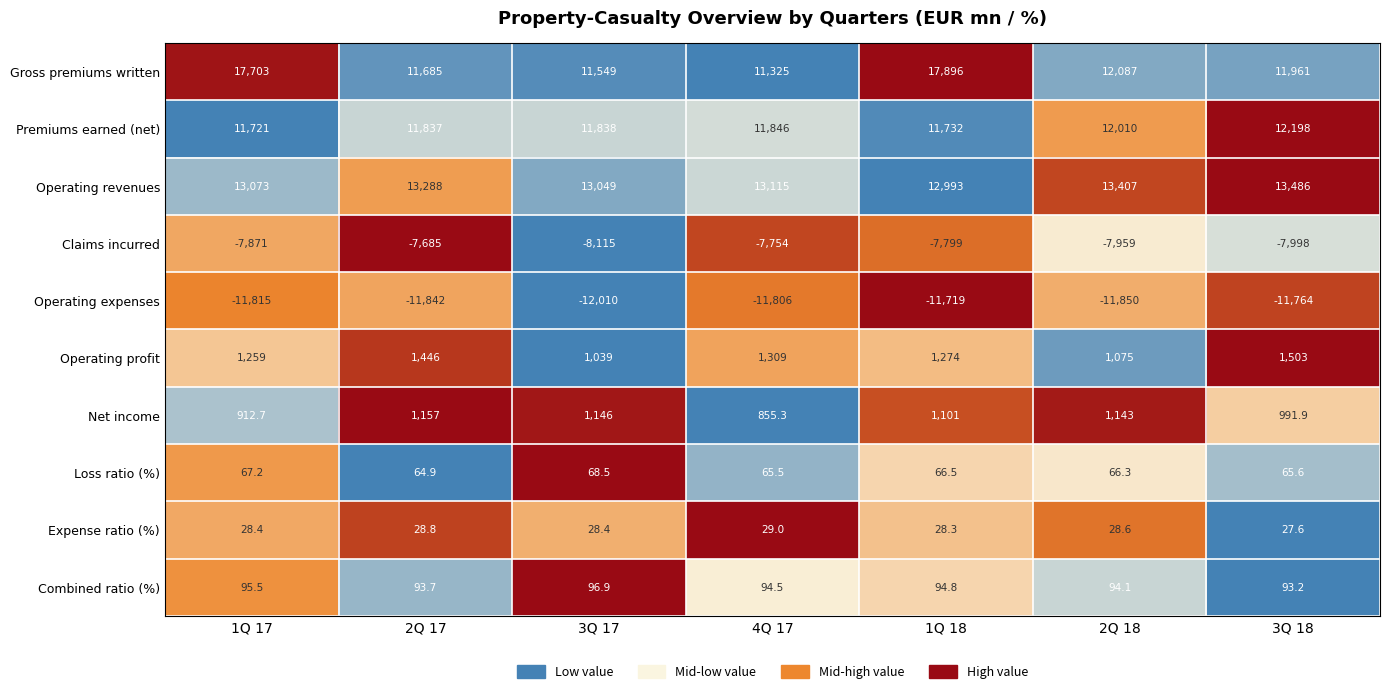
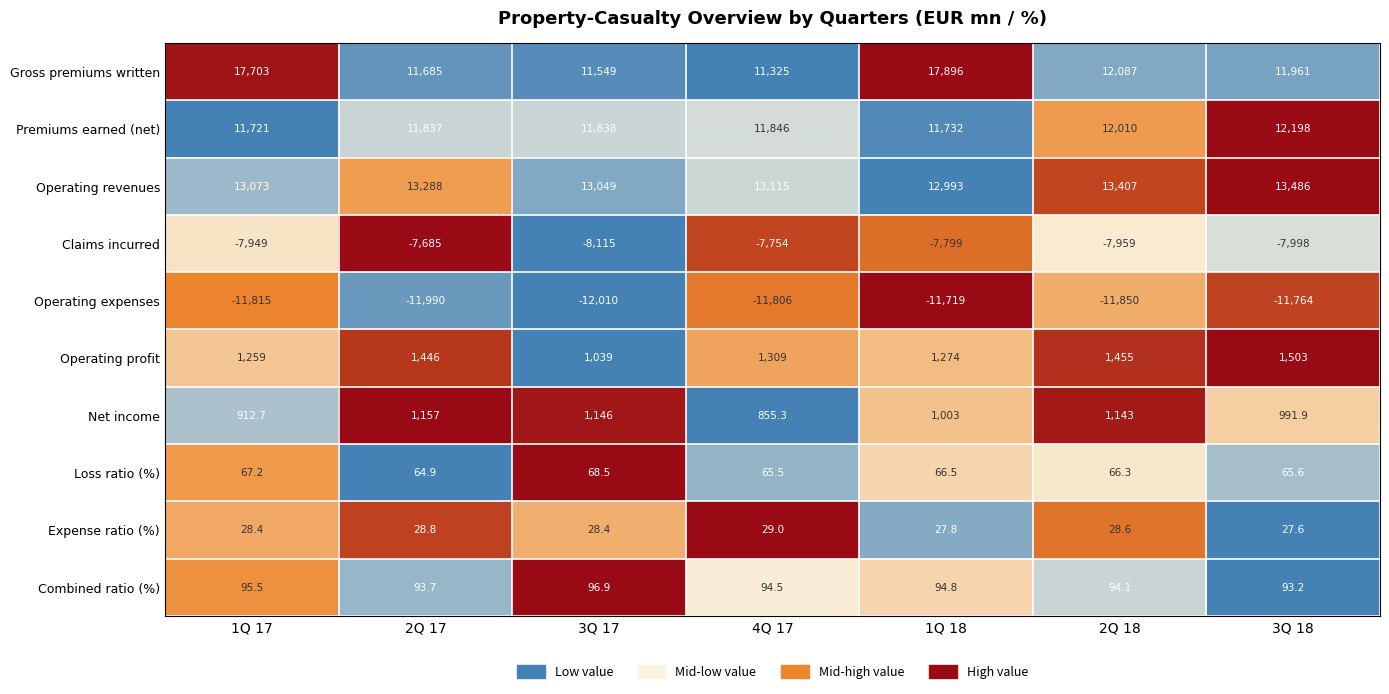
Claims incurred, 1Q 17: -7,871 -> -7,949
Operating expenses, 2Q 17: -11,842 -> -11,990
Operating profit, 2Q 18: 1,075 -> 1,455
Net income, 1Q 18: 1,101 -> 1,003
Expense ratio (%), 1Q 18: 28.3 -> 27.8
